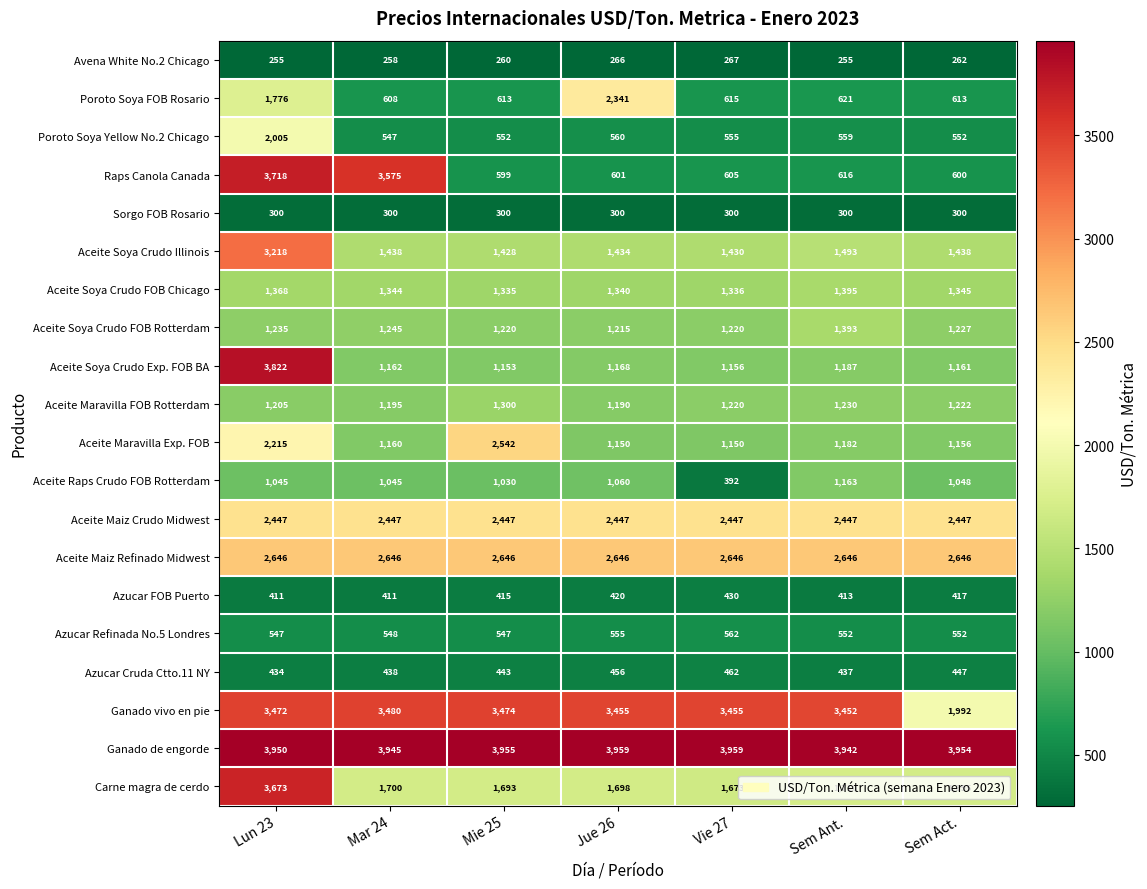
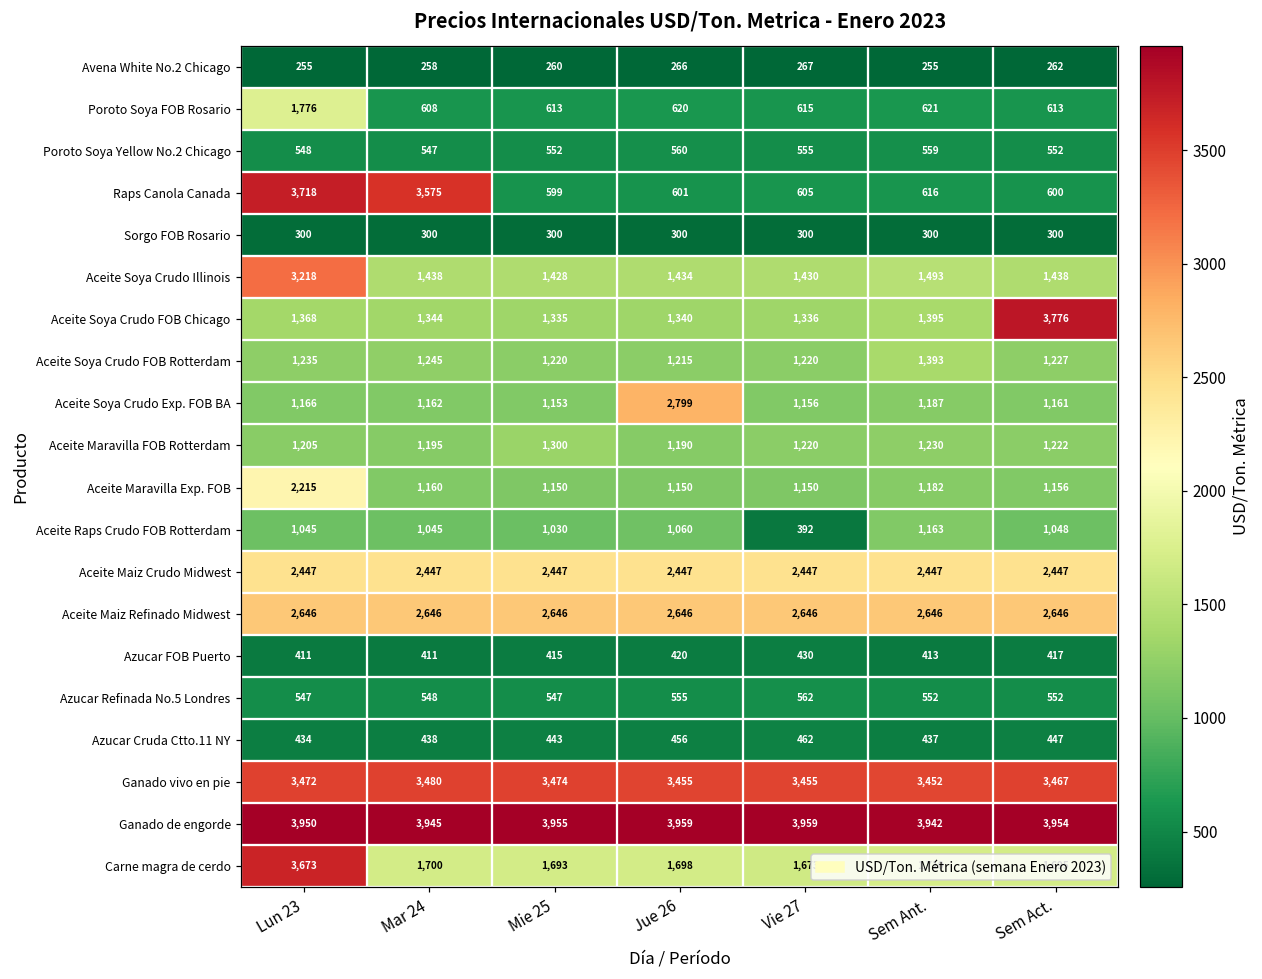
Poroto Soya FOB Rosario, Jue 26: 2,341 -> 620
Poroto Soya Yellow No.2 Chicago, Lun 23: 2,005 -> 548
Aceite Soya Crudo FOB Chicago, Sem Act.: 1,345 -> 3,776
Aceite Soya Crudo Exp. FOB BA, Lun 23: 3,822 -> 1,166
Aceite Soya Crudo Exp. FOB BA, Jue 26: 1,168 -> 2,799
Aceite Maravilla Exp. FOB, Mie 25: 2,542 -> 1,150
Ganado vivo en pie, Sem Act.: 1,992 -> 3,467
